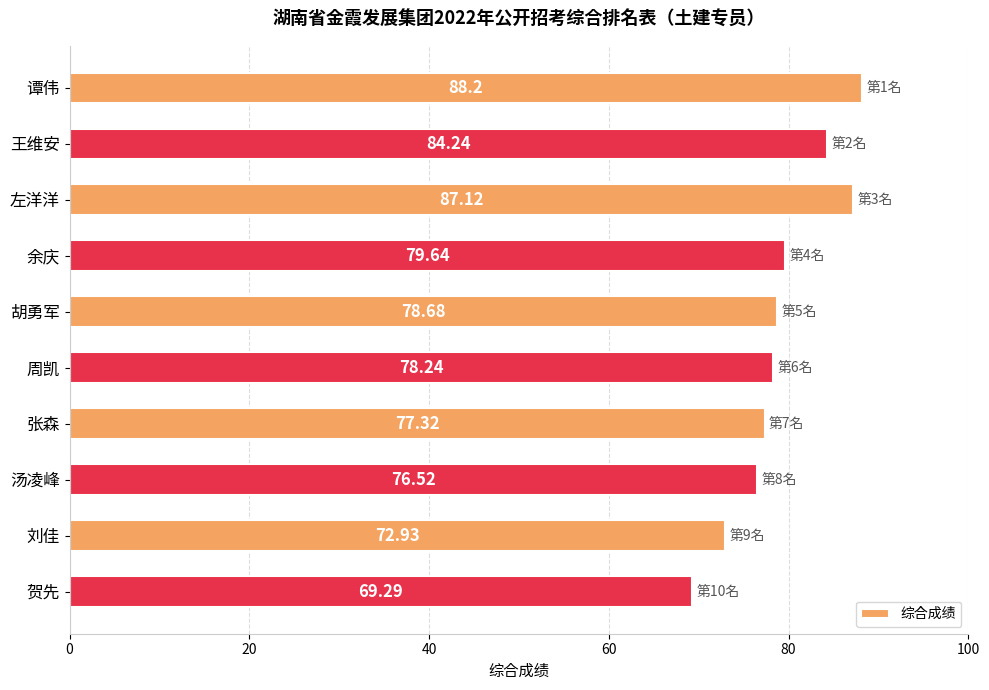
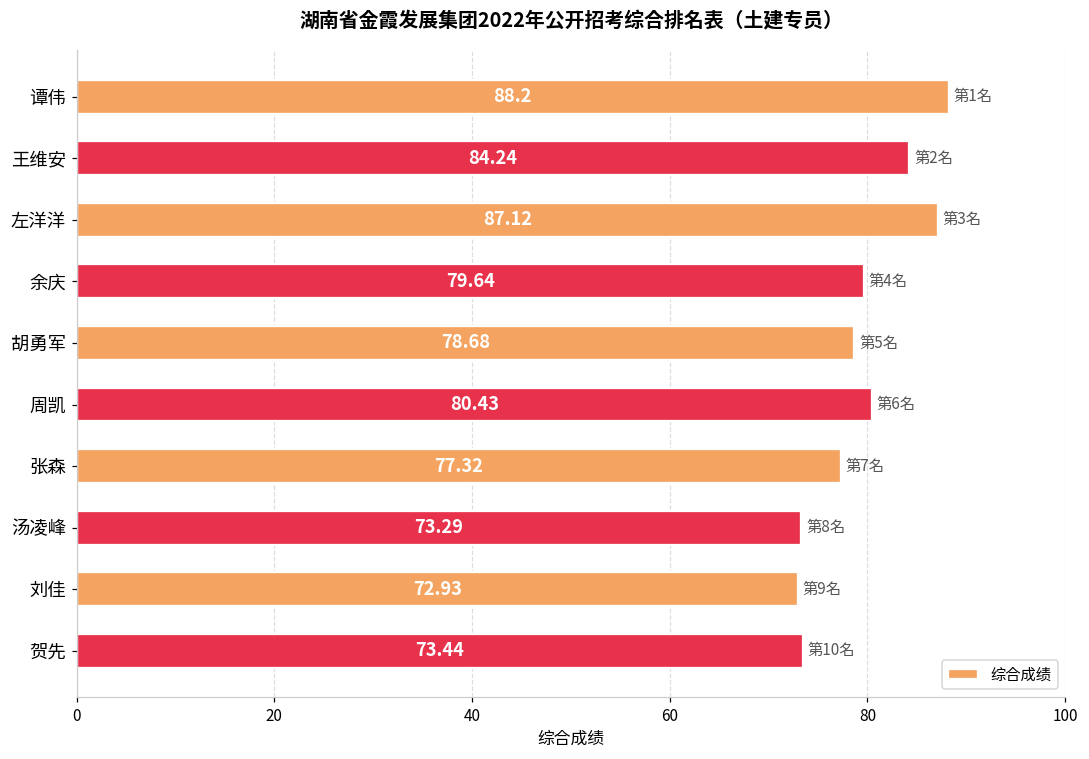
周凯: 78.24 -> 80.43
汤凌峰: 76.52 -> 73.29
贺先: 69.29 -> 73.44
